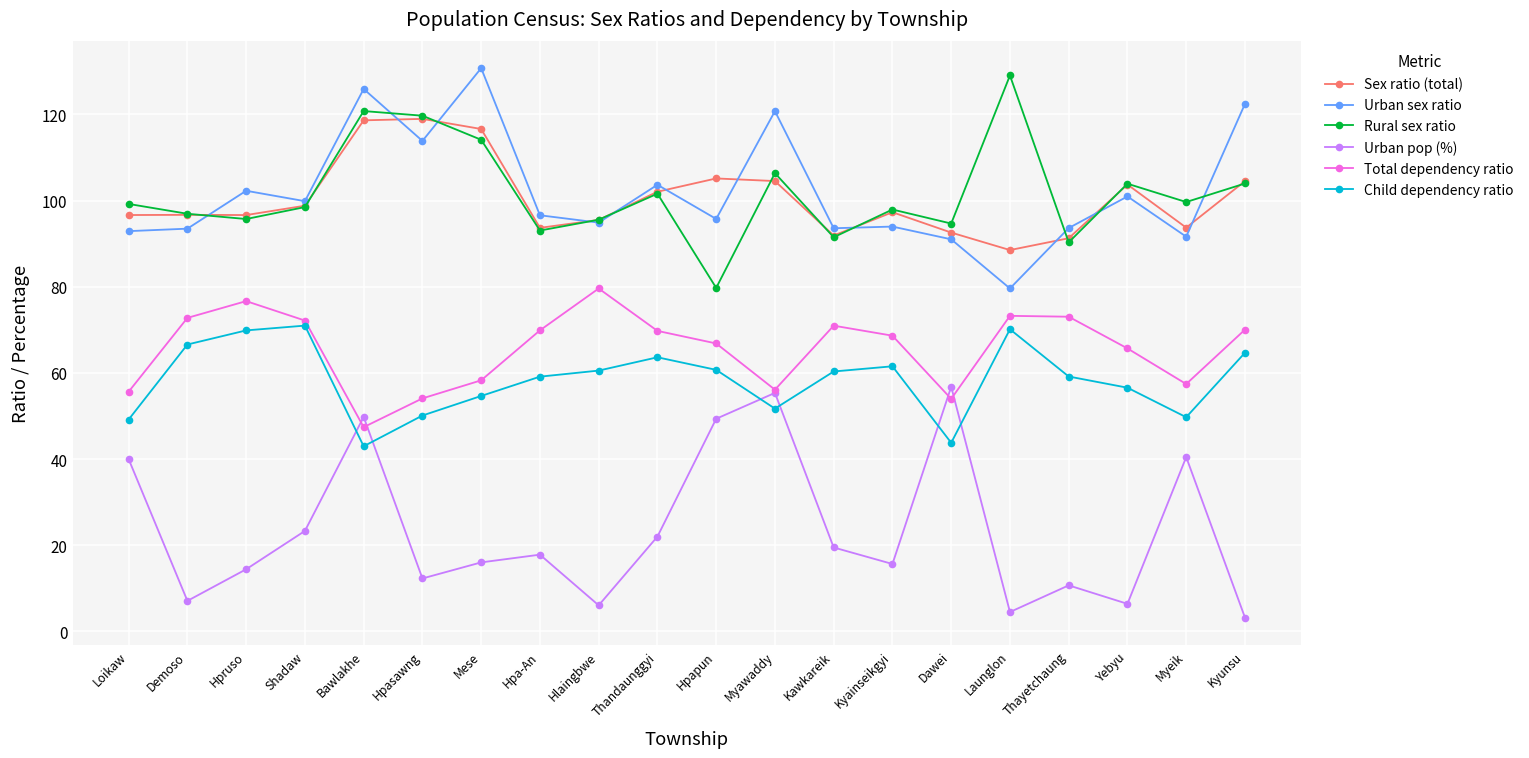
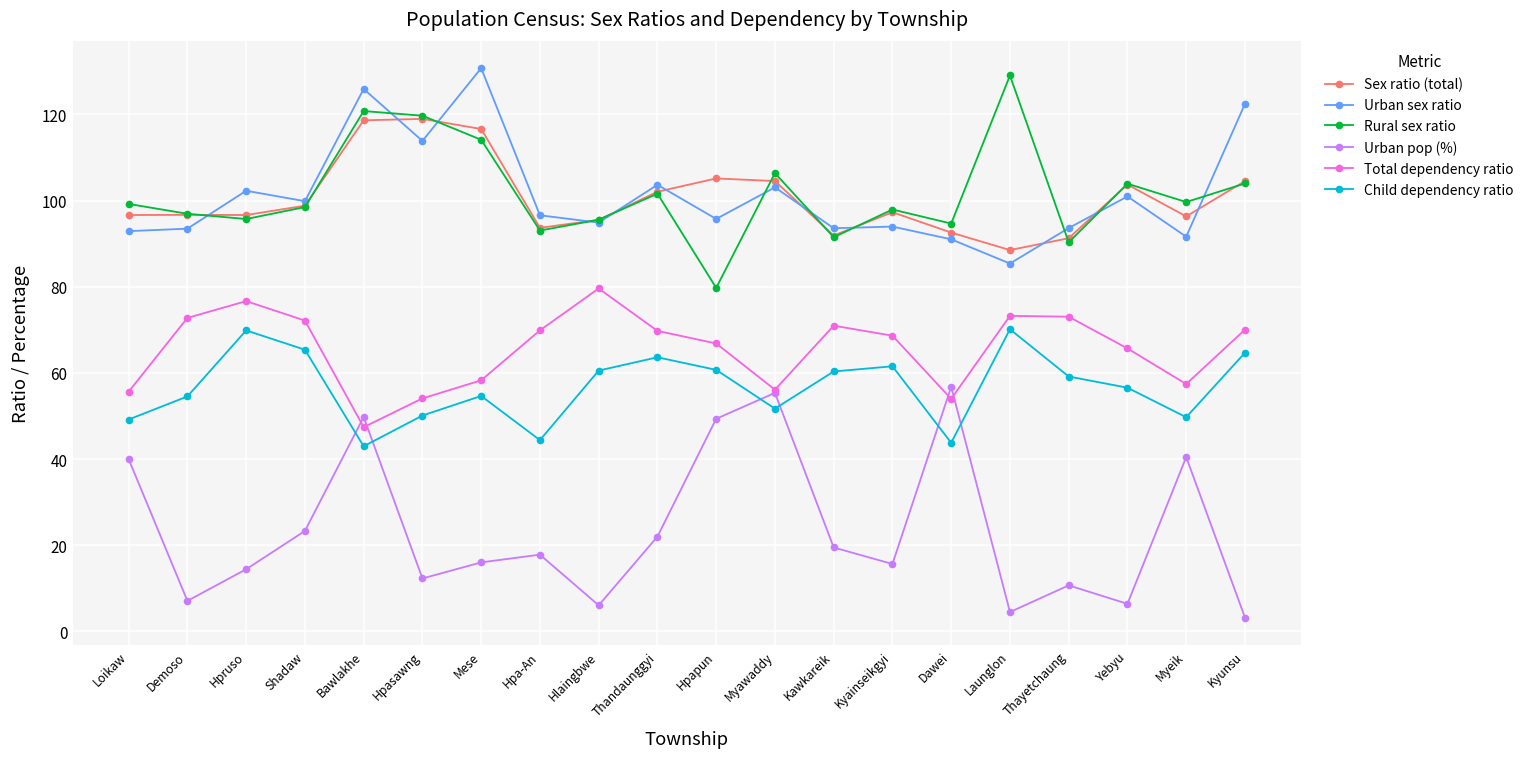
Child dependency ratio, Demoso: 67 -> 55
Child dependency ratio, Shadaw: 71 -> 65
Child dependency ratio, Hpa-An: 59 -> 44
Urban sex ratio, Myawaddy: 121 -> 103
Urban sex ratio, Launglon: 80 -> 85
Sex ratio (total), Myeik: 94 -> 96
